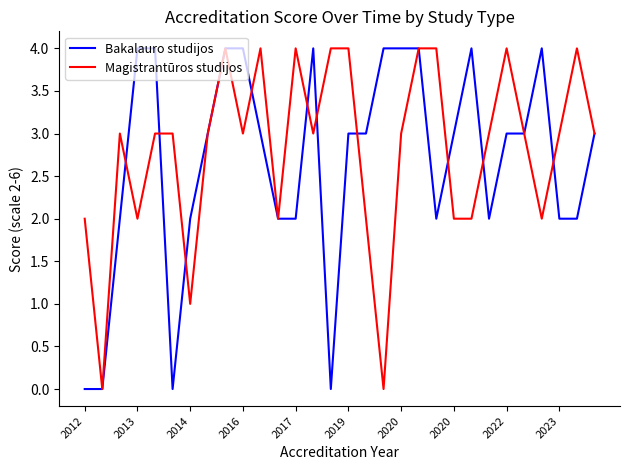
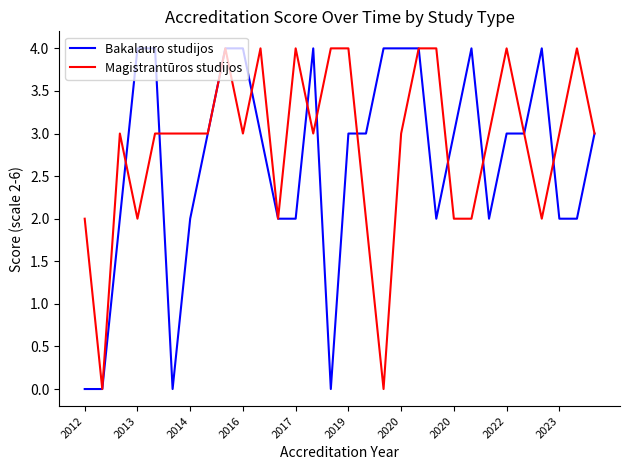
Magistrantūros studijos, 2014: 1 -> 3
